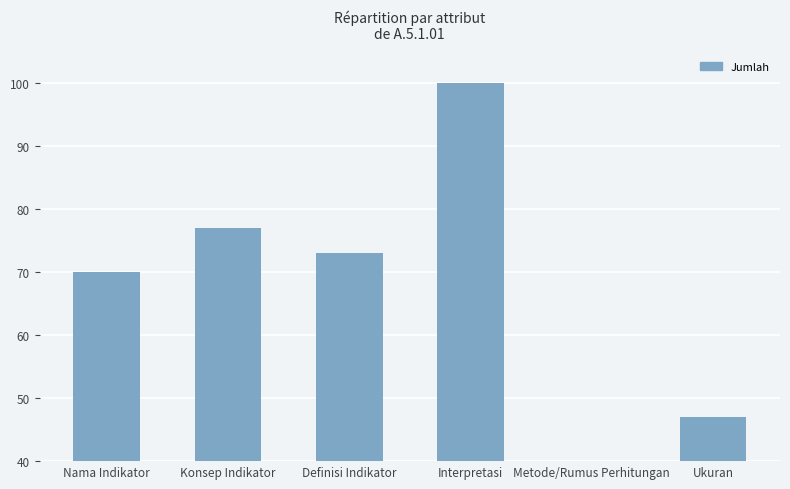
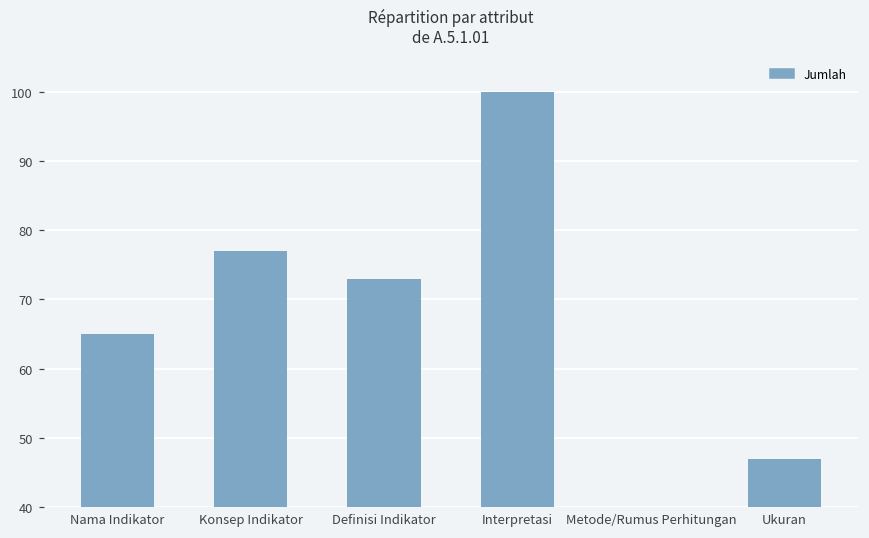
Nama Indikator: 70 -> 65
